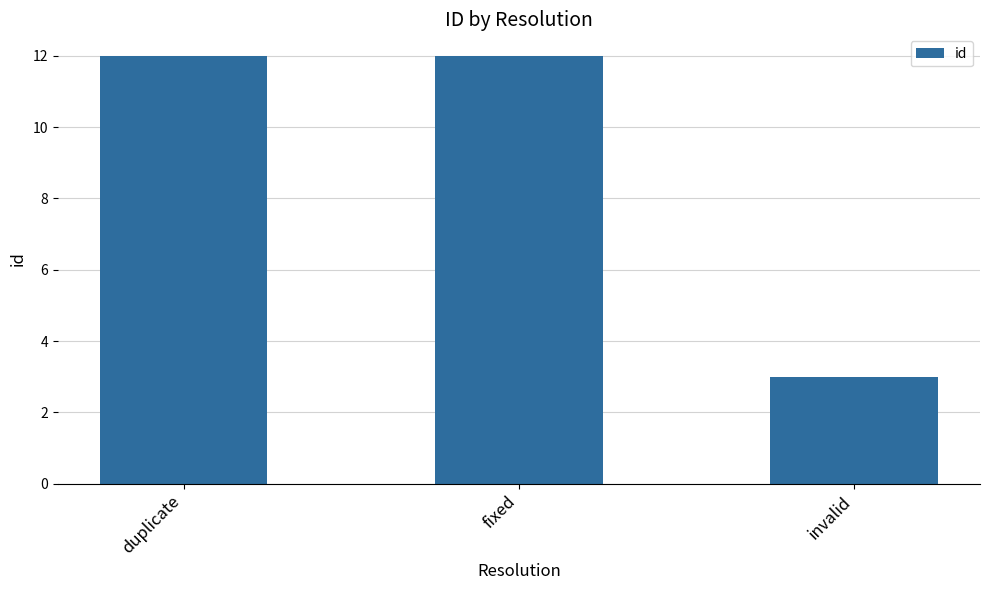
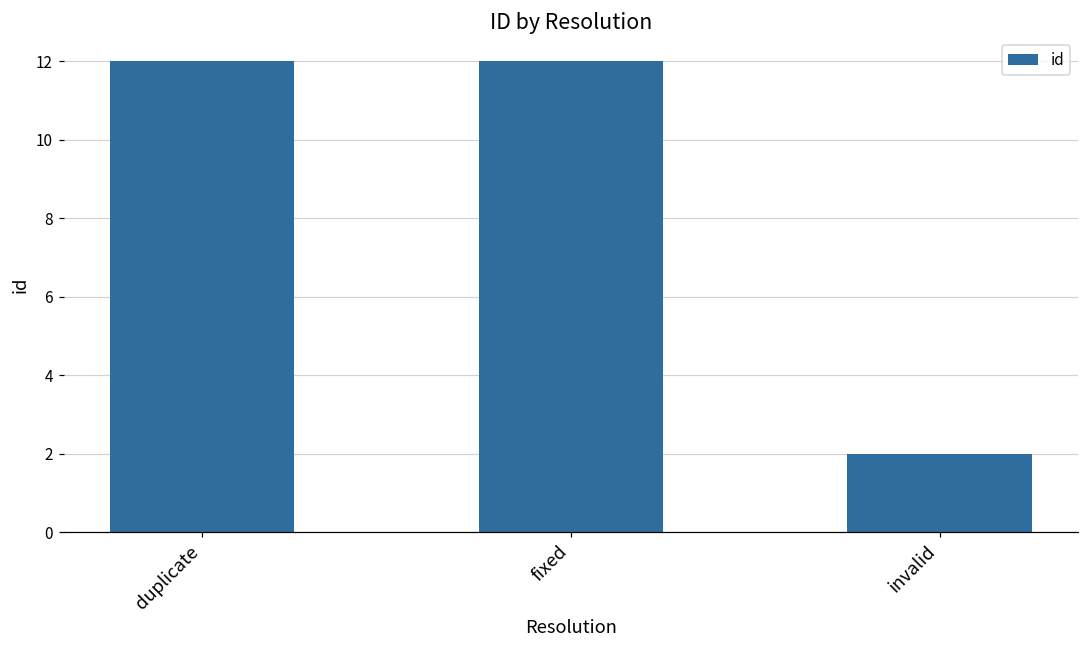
invalid: 3 -> 2
